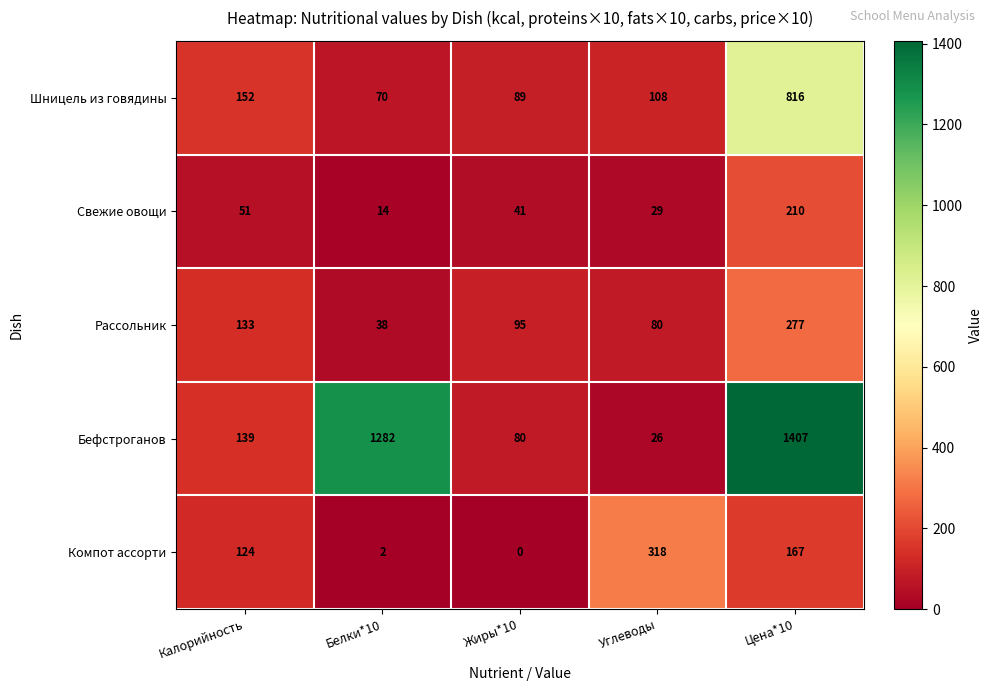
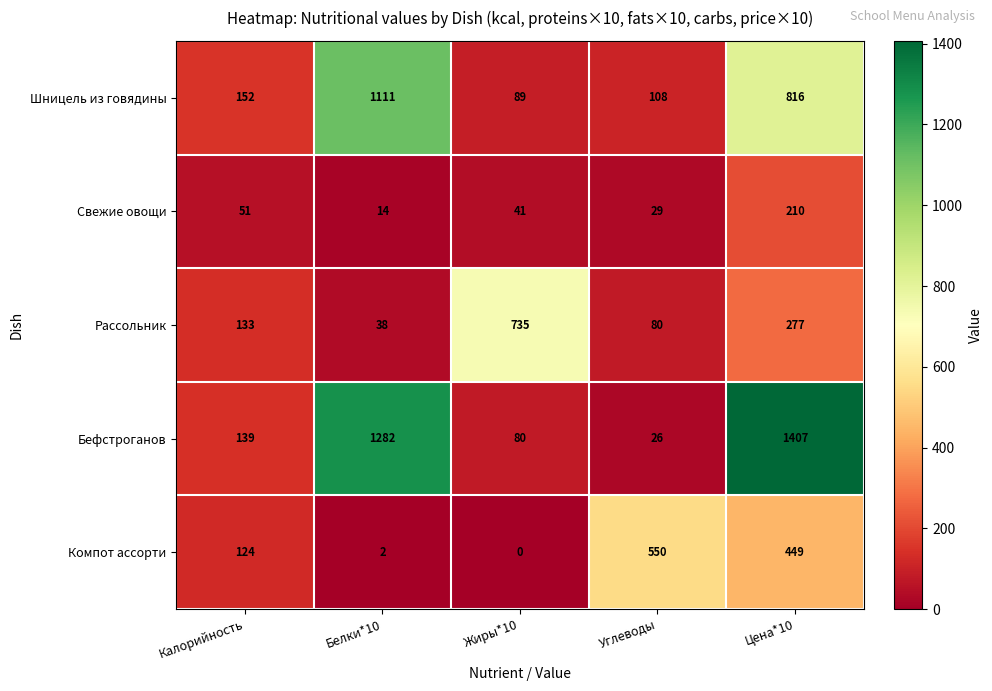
Шницель из говядины, Белки*10: 70 -> 1111
Рассольник, Жиры*10: 95 -> 735
Компот ассорти, Углеводы: 318 -> 550
Компот ассорти, Цена*10: 167 -> 449
